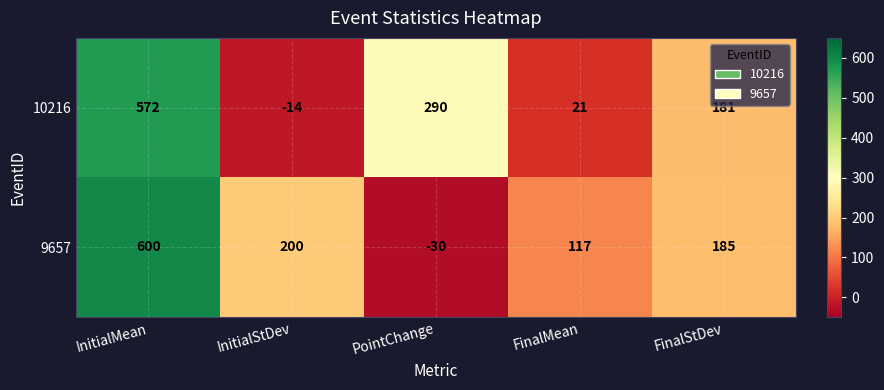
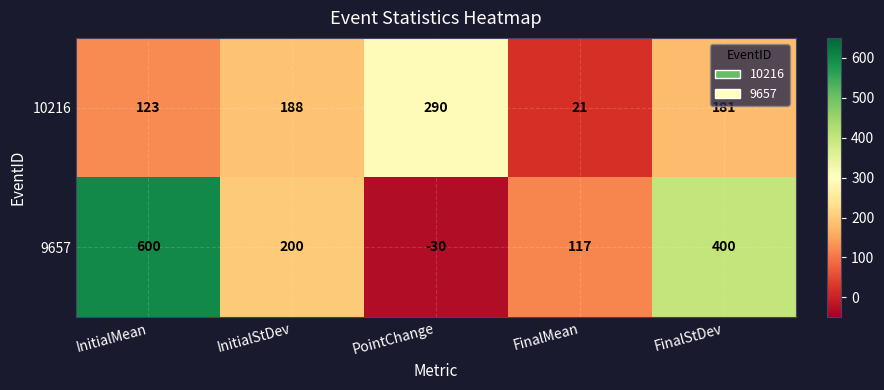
10216, InitialMean: 572 -> 123
10216, InitialStDev: -14 -> 188
9657, FinalStDev: 185 -> 400
